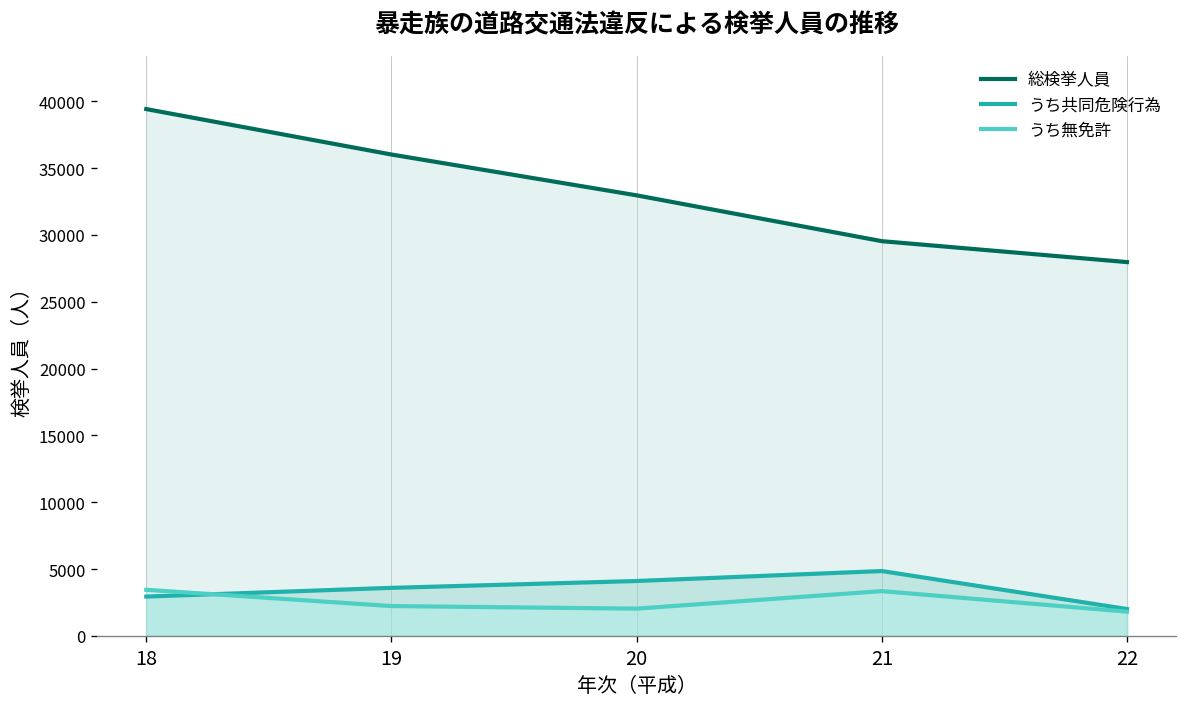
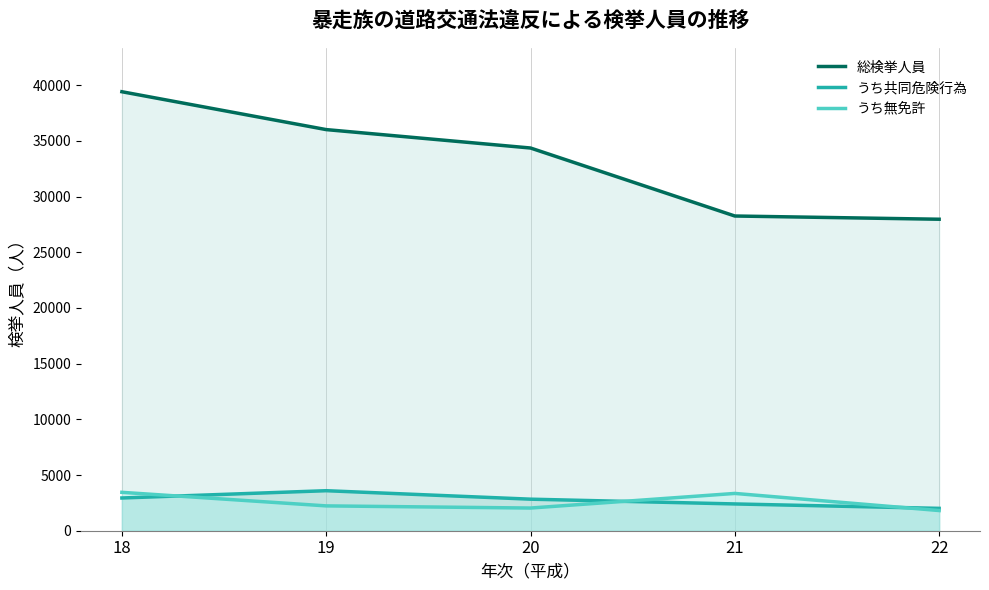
総検挙人員, 20: 33000 -> 34400
うち共同危険行為, 20: 4100 -> 2800
総検挙人員, 21: 29500 -> 28300
うち共同危険行為, 21: 4900 -> 2400
